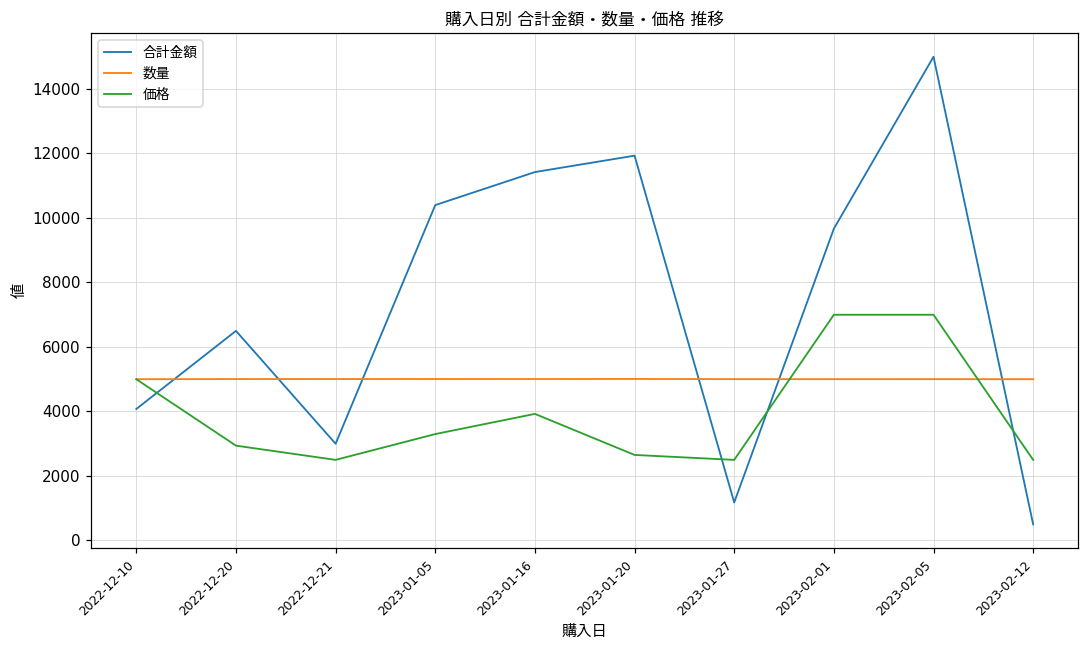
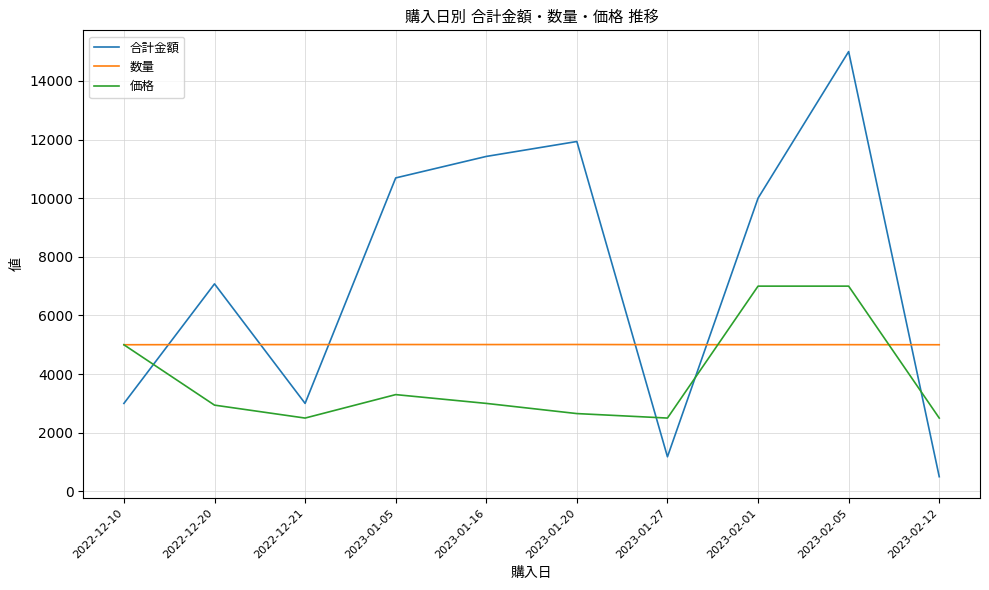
合計金額, 2022-12-10: 4100 -> 3000
合計金額, 2022-12-20: 6500 -> 7100
合計金額, 2023-01-05: 10400 -> 10700
価格, 2023-01-16: 3900 -> 3000
合計金額, 2023-02-01: 9700 -> 10000
